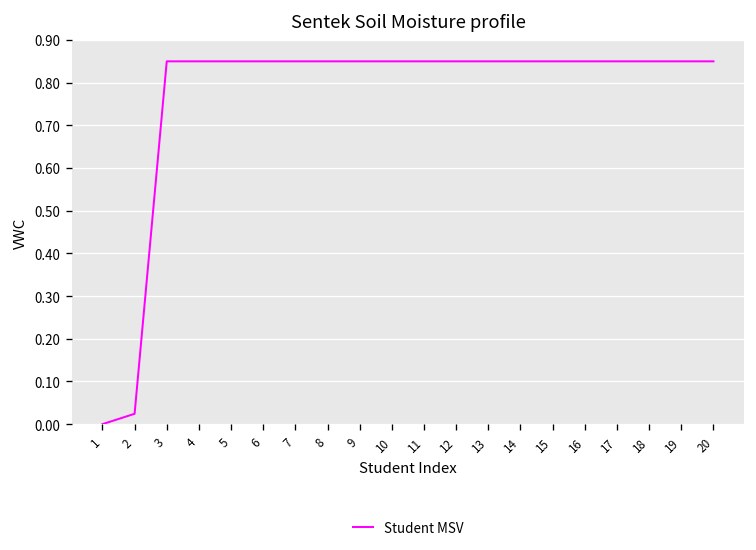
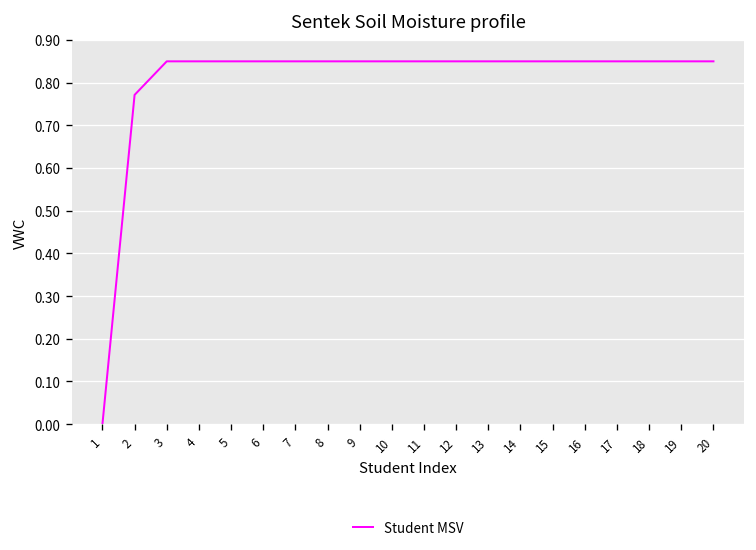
2: 0.02 -> 0.77
